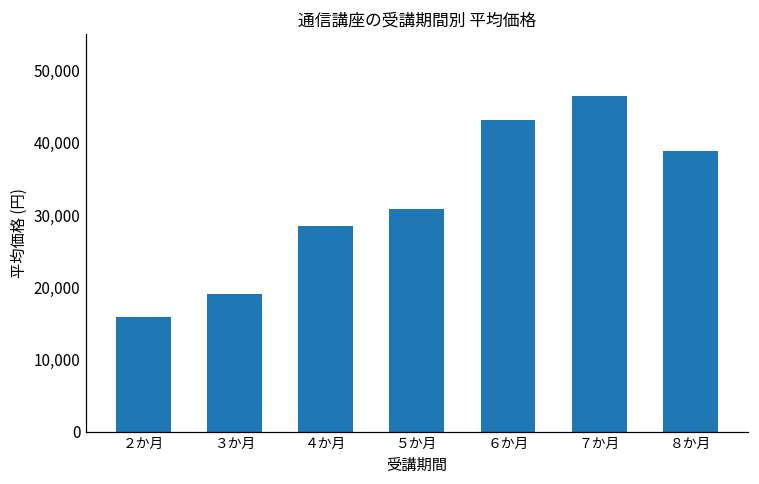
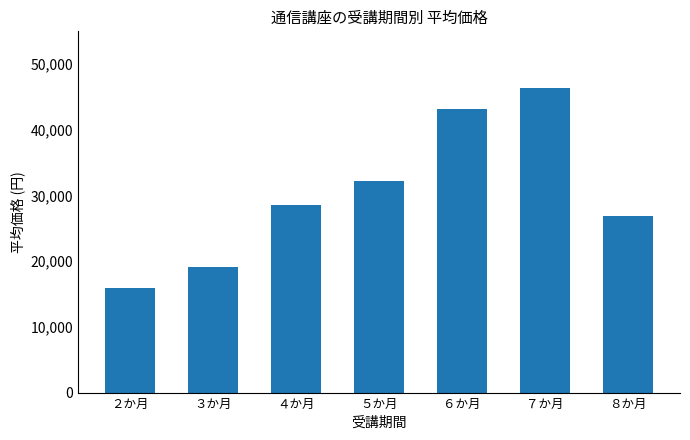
５か月: 31,000 -> 32,000
８か月: 39,000 -> 27,000
